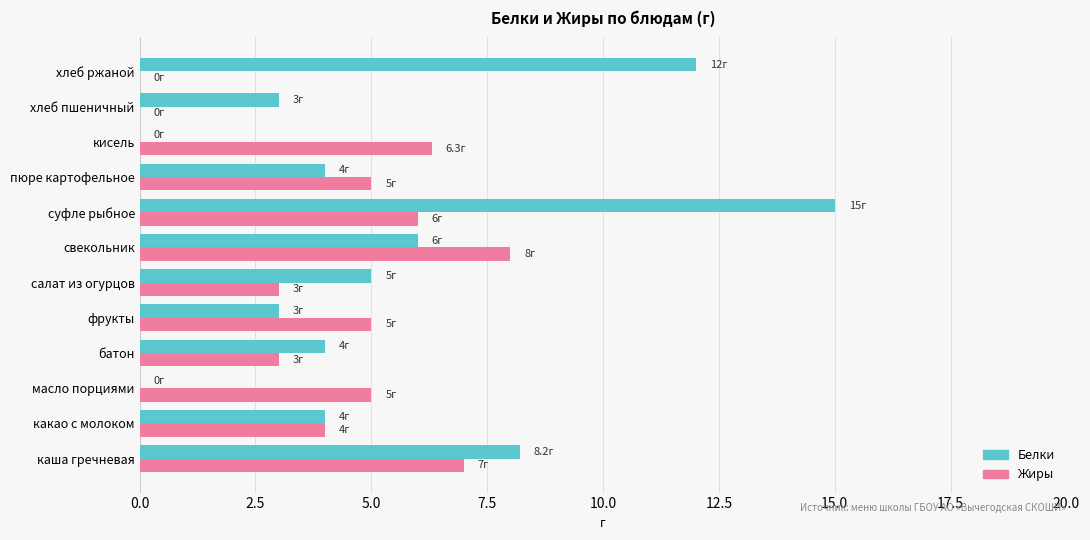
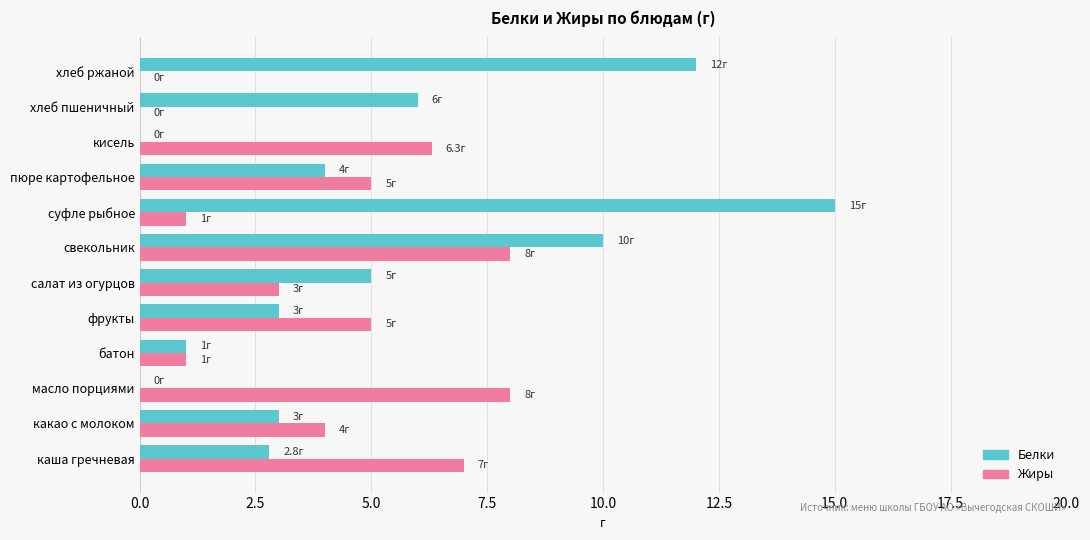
Белки, хлеб пшеничный: 3г -> 6г
Жиры, суфле рыбное: 6г -> 1г
Белки, свекольник: 6г -> 10г
Белки, батон: 4г -> 1г
Жиры, батон: 3г -> 1г
Жиры, масло порциями: 5г -> 8г
Белки, какао с молоком: 4г -> 3г
Белки, каша гречневая: 8.2г -> 2.8г
